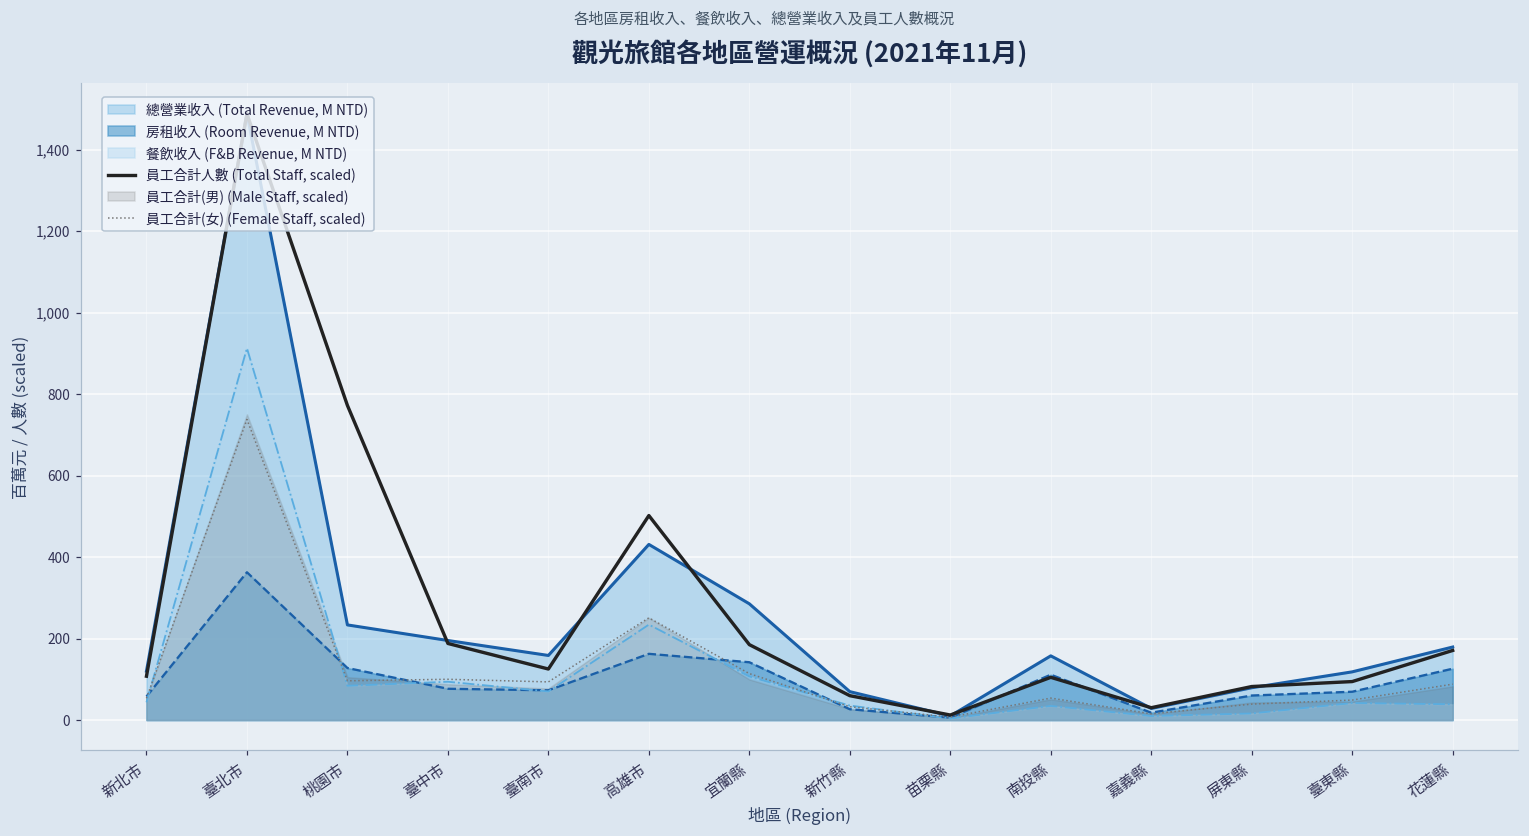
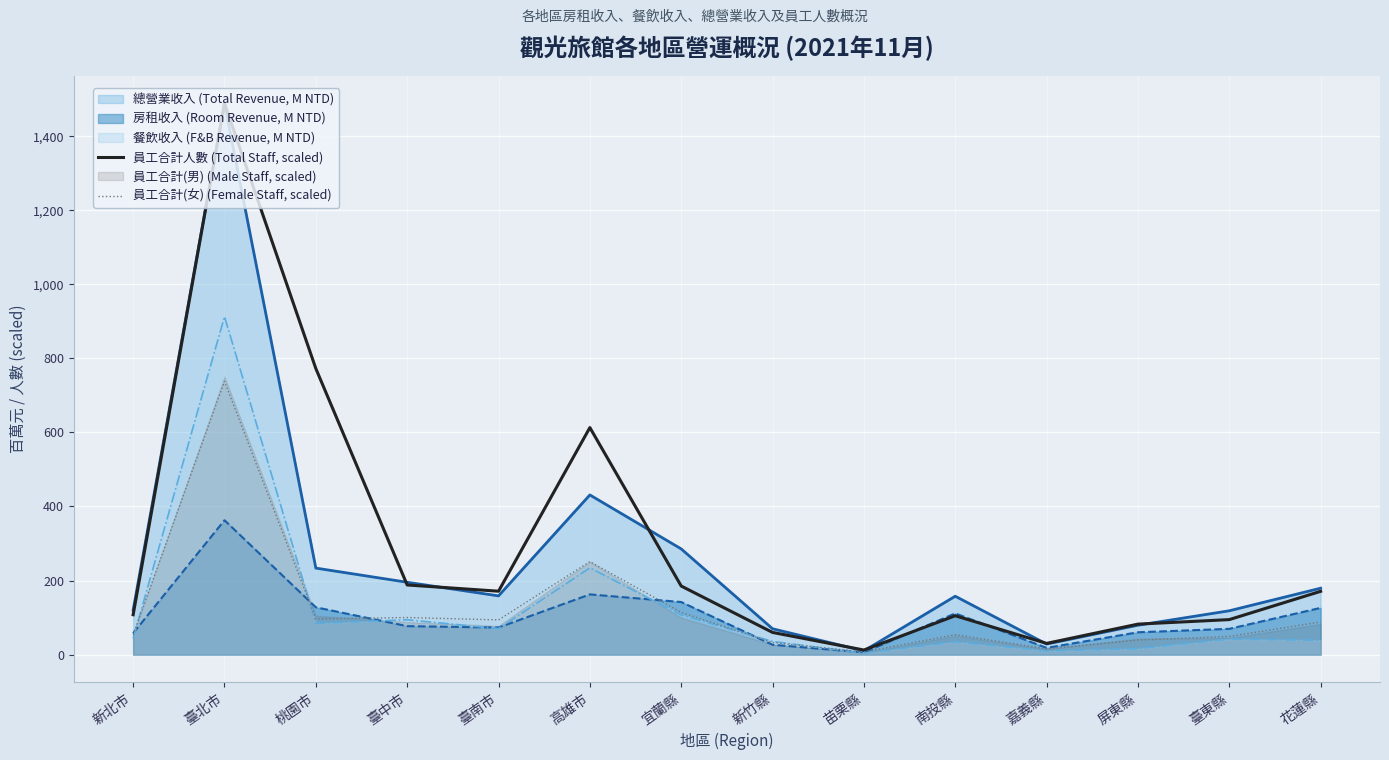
員工合計人數 (Total Staff, scaled), 臺南市: 130 -> 170
員工合計人數 (Total Staff, scaled), 高雄市: 500 -> 610
